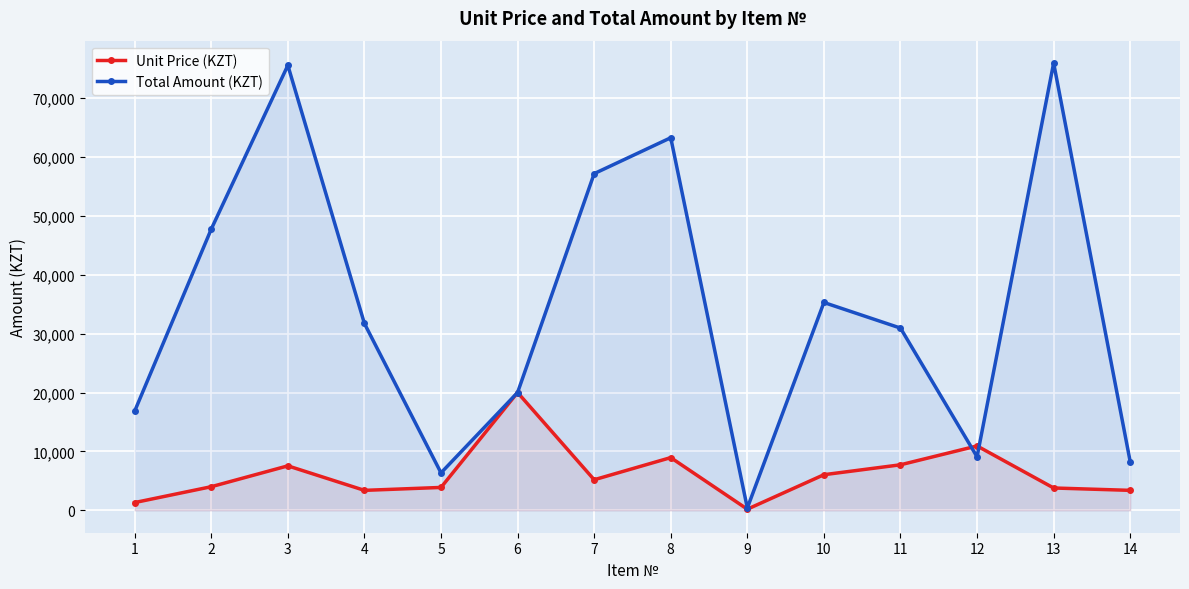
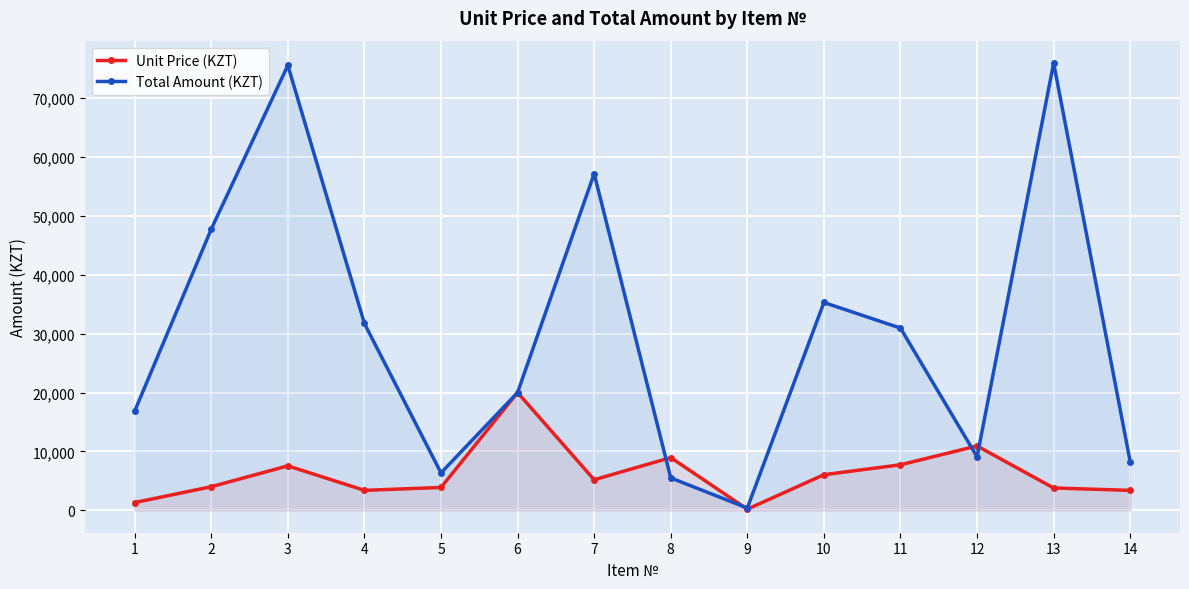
Total Amount (KZT), 8: 63,000 -> 6,000
